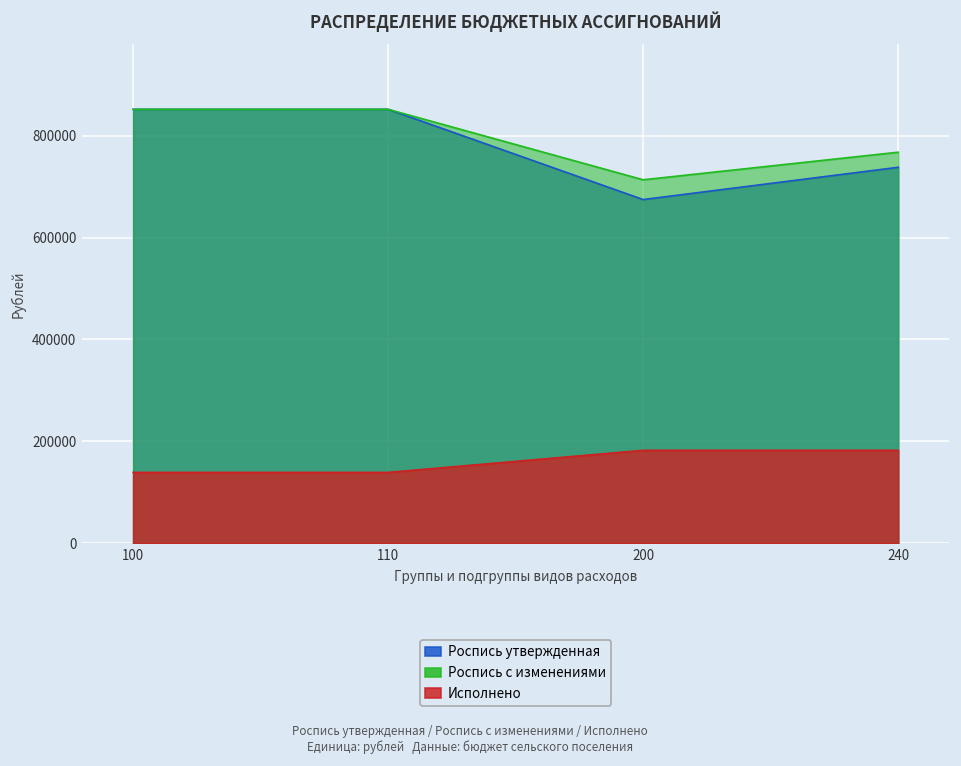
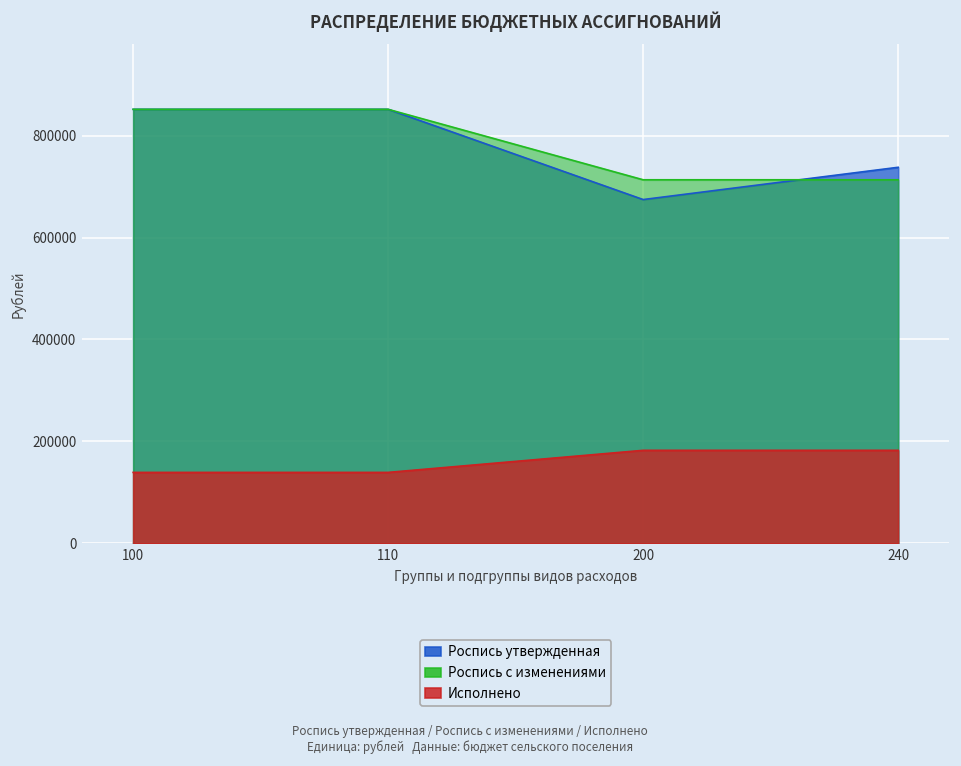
Роспись с изменениями, 240: 770000 -> 710000
